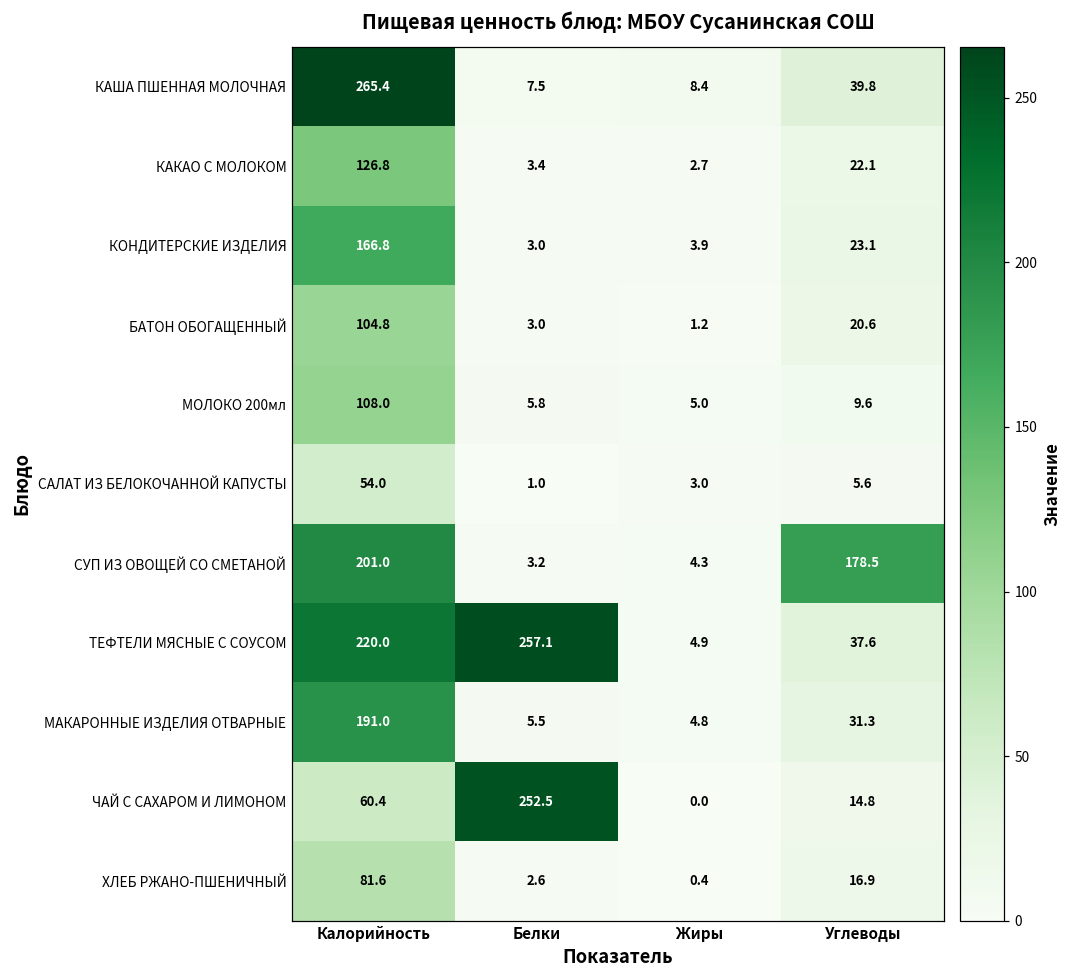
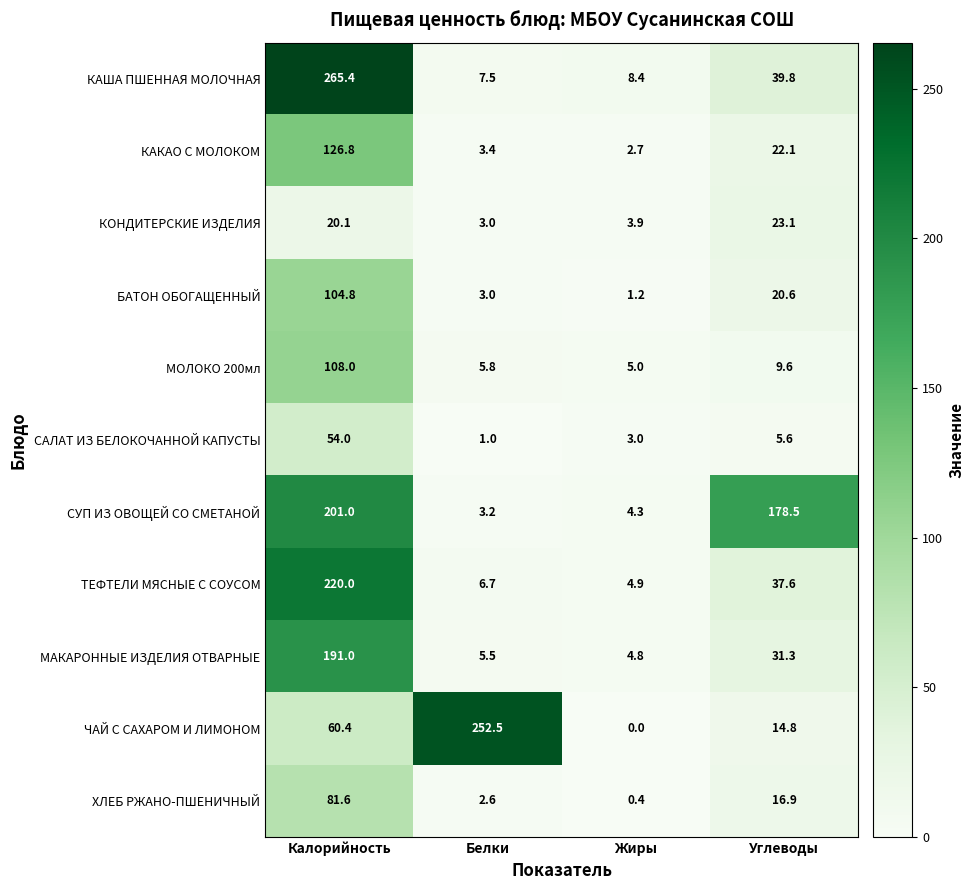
КОНДИТЕРСКИЕ ИЗДЕЛИЯ, Калорийность: 166.8 -> 20.1
ТЕФТЕЛИ МЯСНЫЕ С СОУСОМ, Белки: 257.1 -> 6.7
